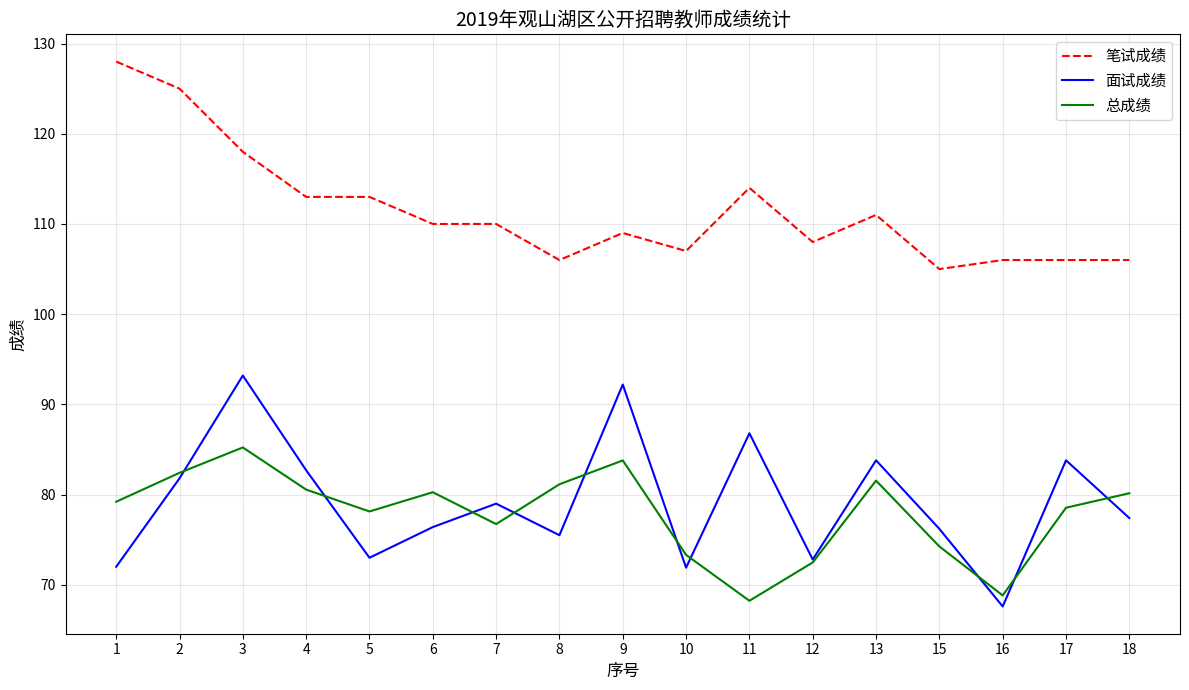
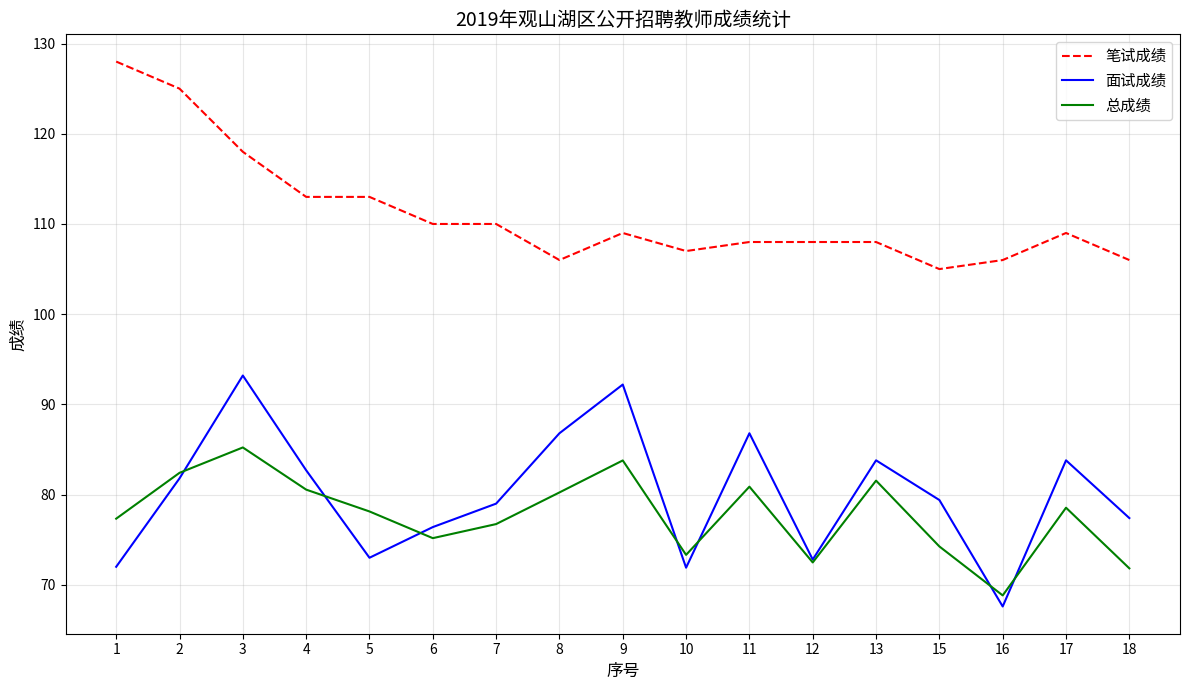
总成绩, 1: 79 -> 77
总成绩, 6: 80 -> 75
面试成绩, 8: 76 -> 87
总成绩, 8: 81 -> 80
笔试成绩, 11: 114 -> 108
总成绩, 11: 68 -> 81
笔试成绩, 13: 111 -> 108
面试成绩, 15: 76 -> 79
笔试成绩, 17: 106 -> 109
总成绩, 18: 80 -> 72
